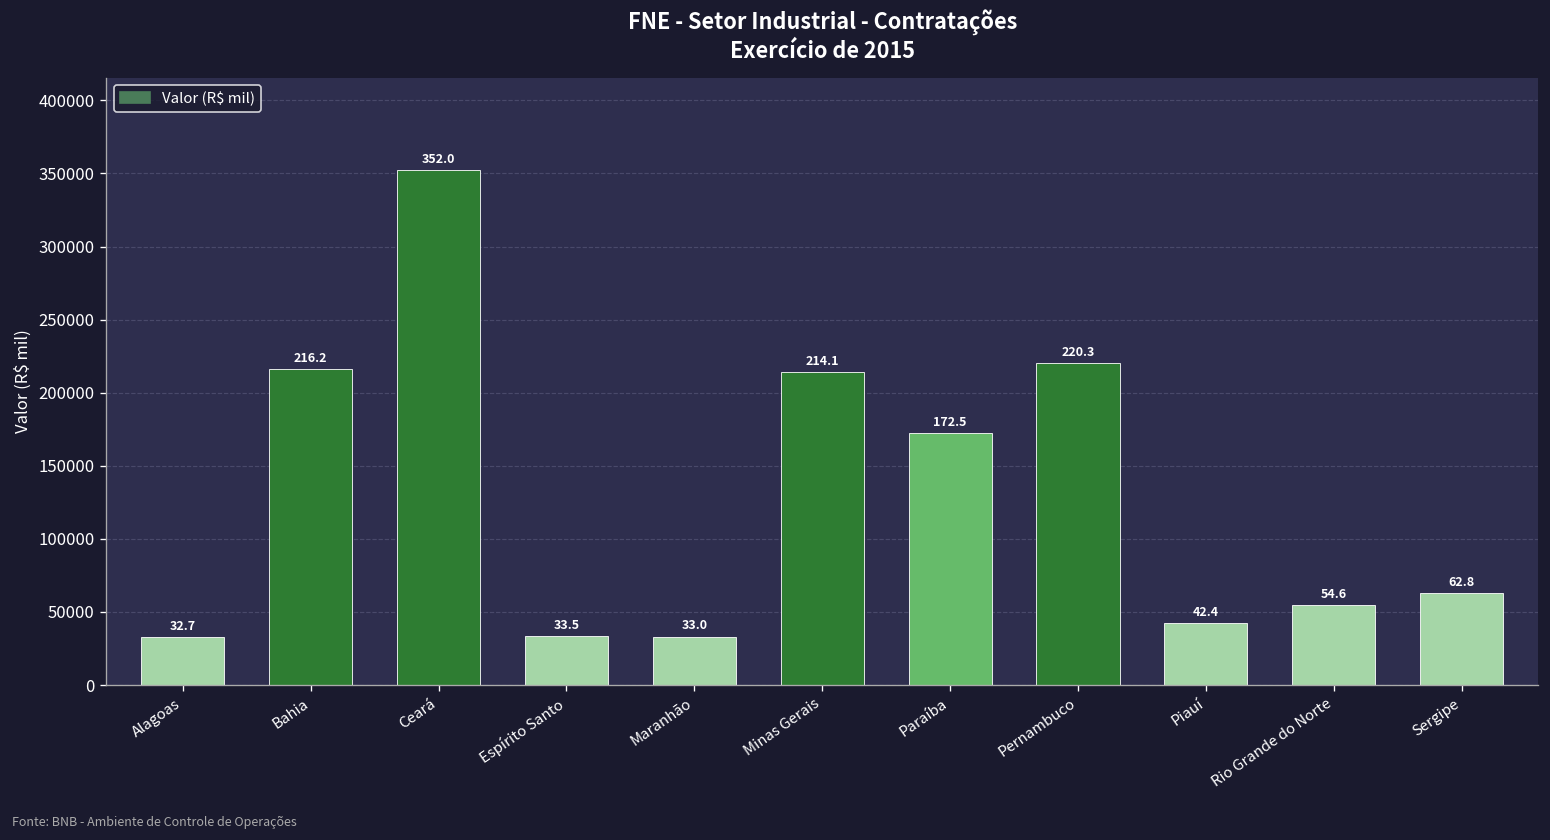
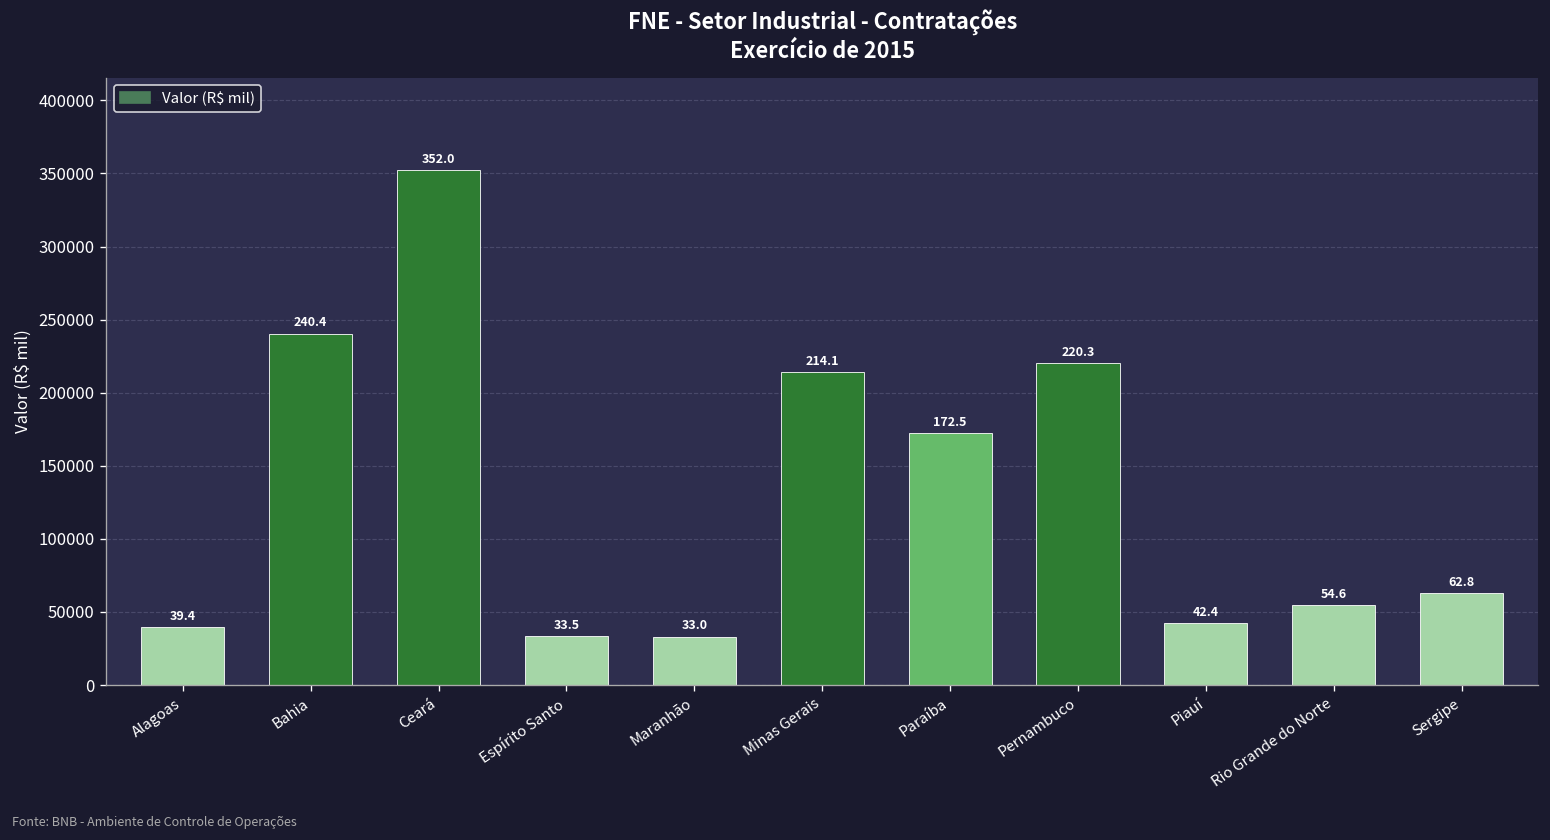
Alagoas: 32.7 -> 39.4
Bahia: 216.2 -> 240.4
